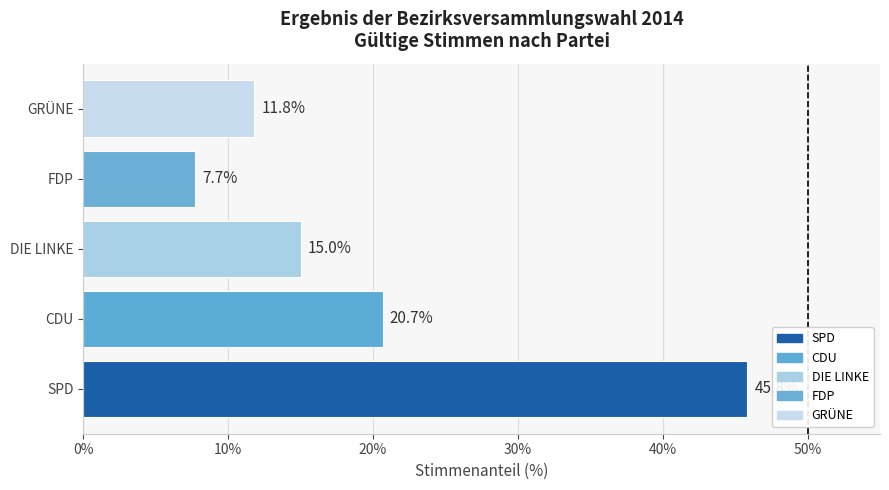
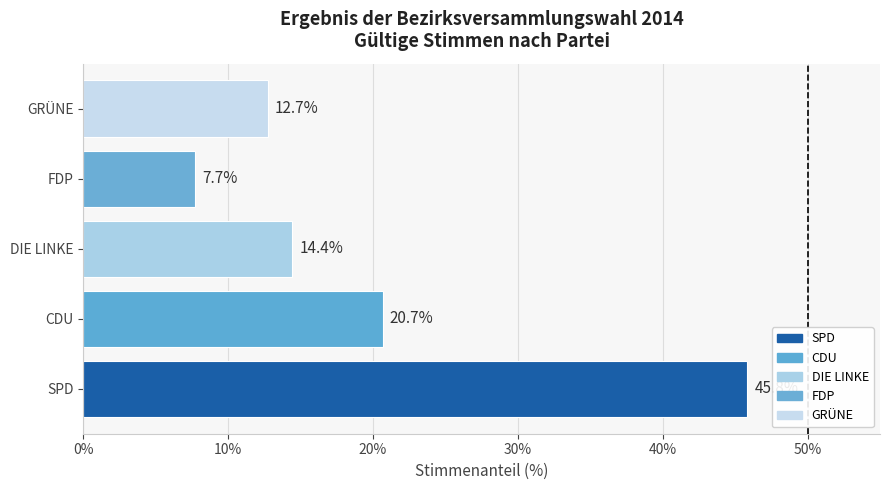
GRÜNE: 11.8% -> 12.7%
DIE LINKE: 15.0% -> 14.4%
